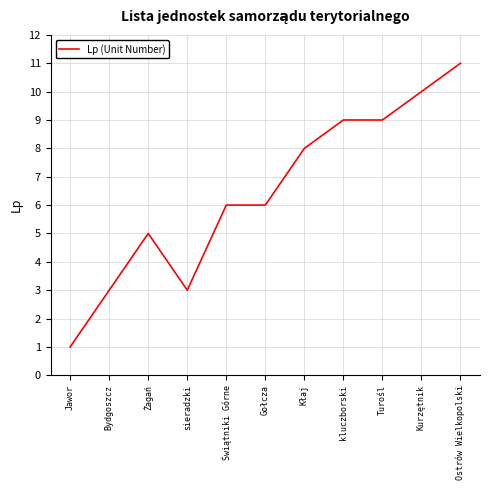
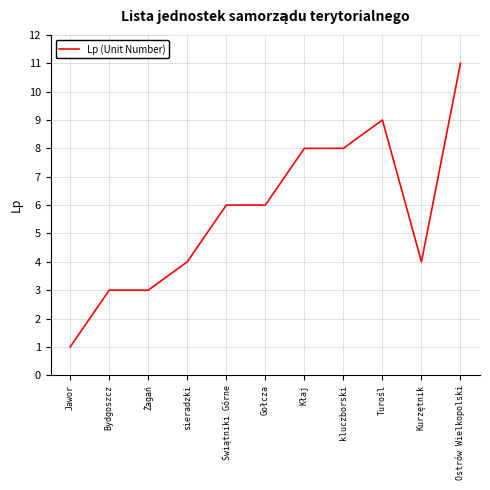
Żagań: 5 -> 3
sieradzki: 3 -> 4
kluczborski: 9 -> 8
Kurzętnik: 10 -> 4
